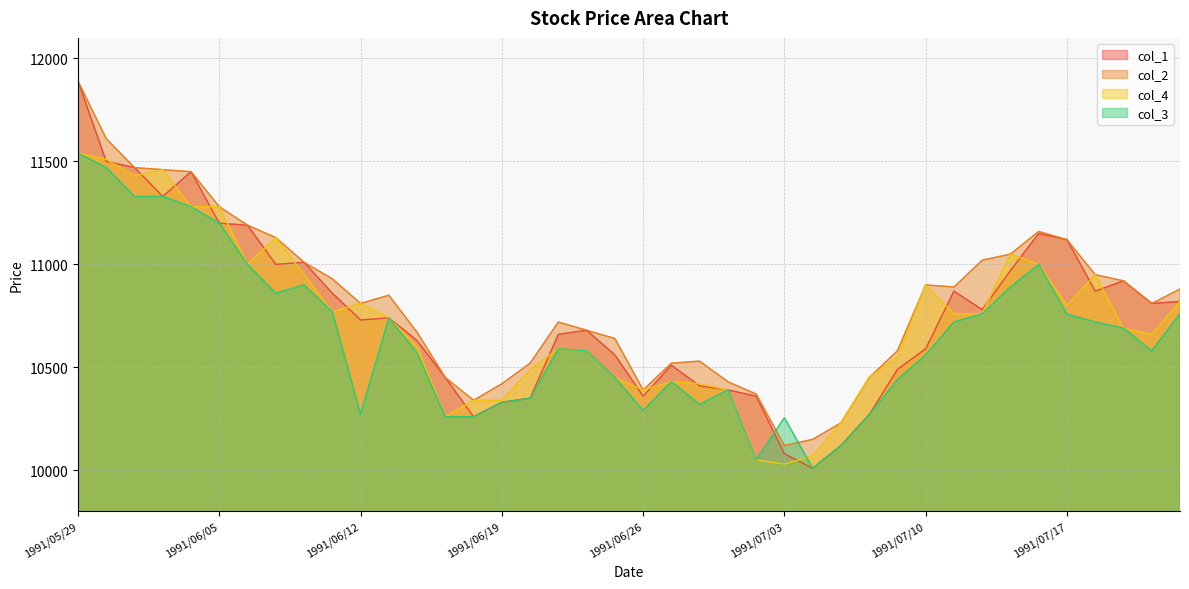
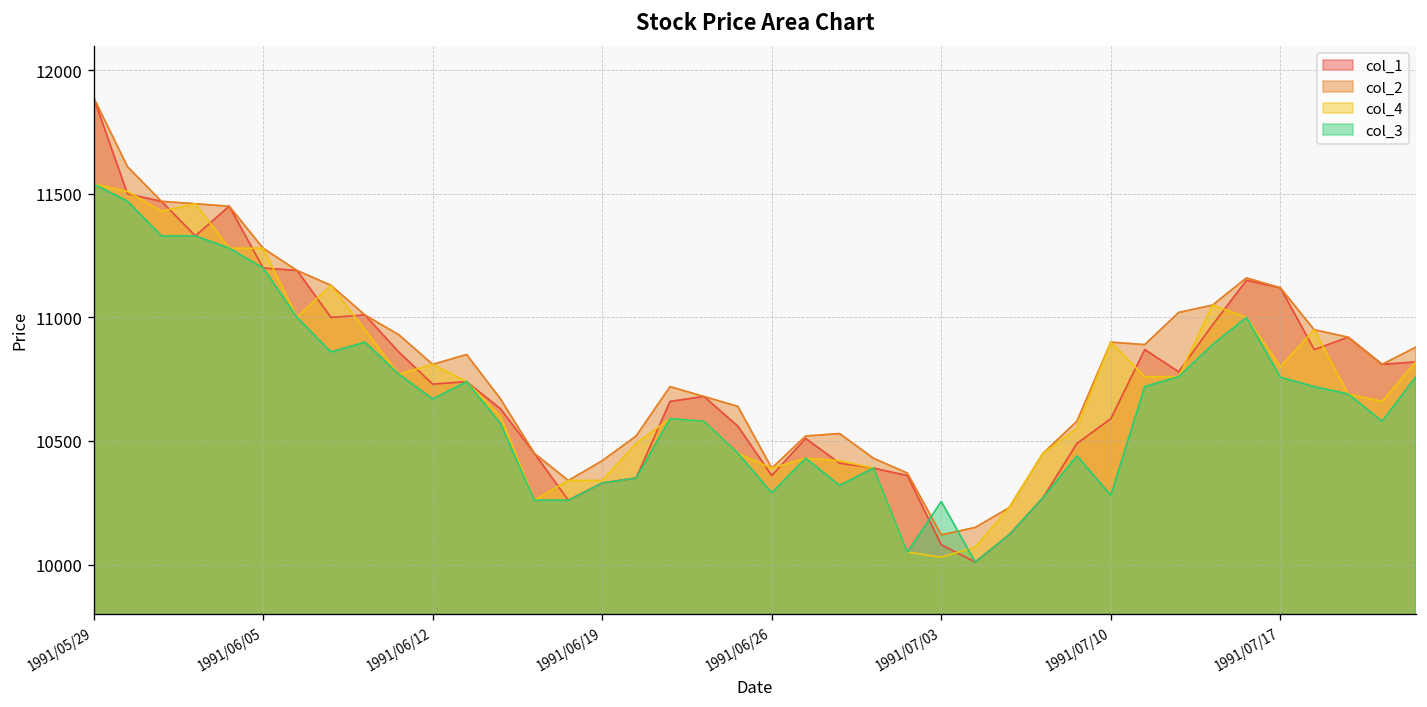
col_3, 1991/06/12: 10270 -> 10670
col_3, 1991/07/10: 10560 -> 10280
